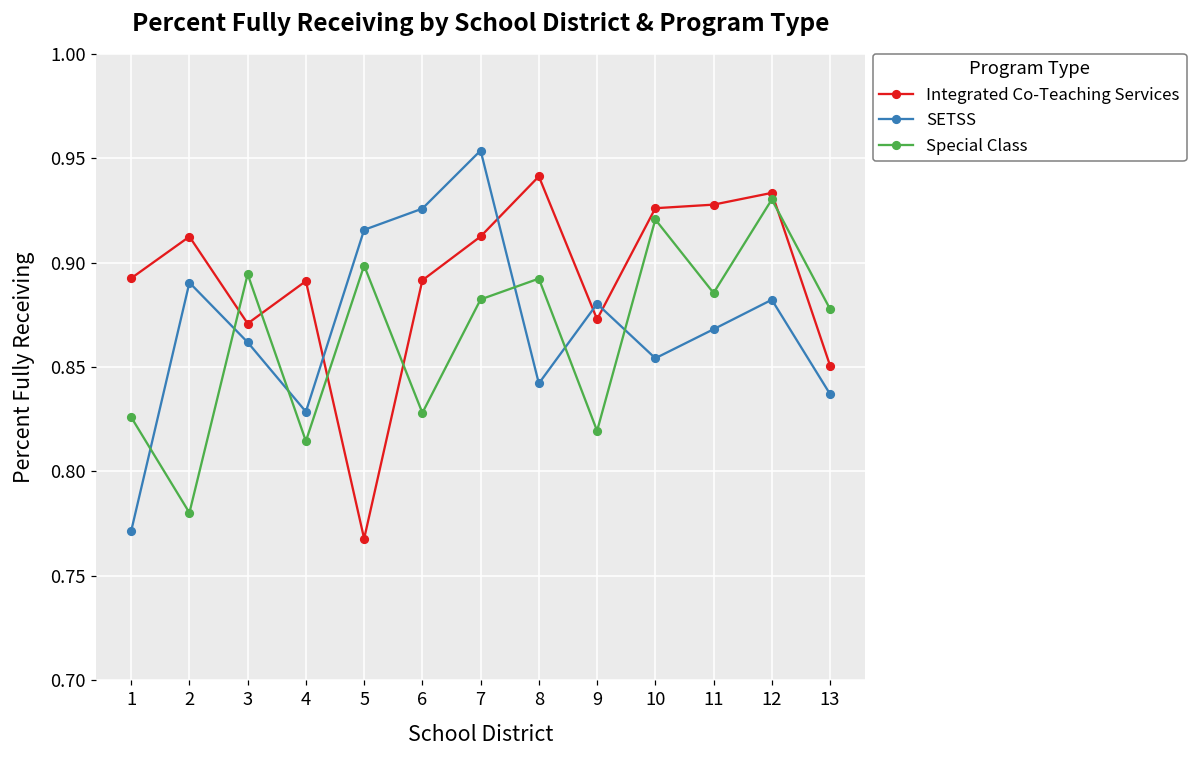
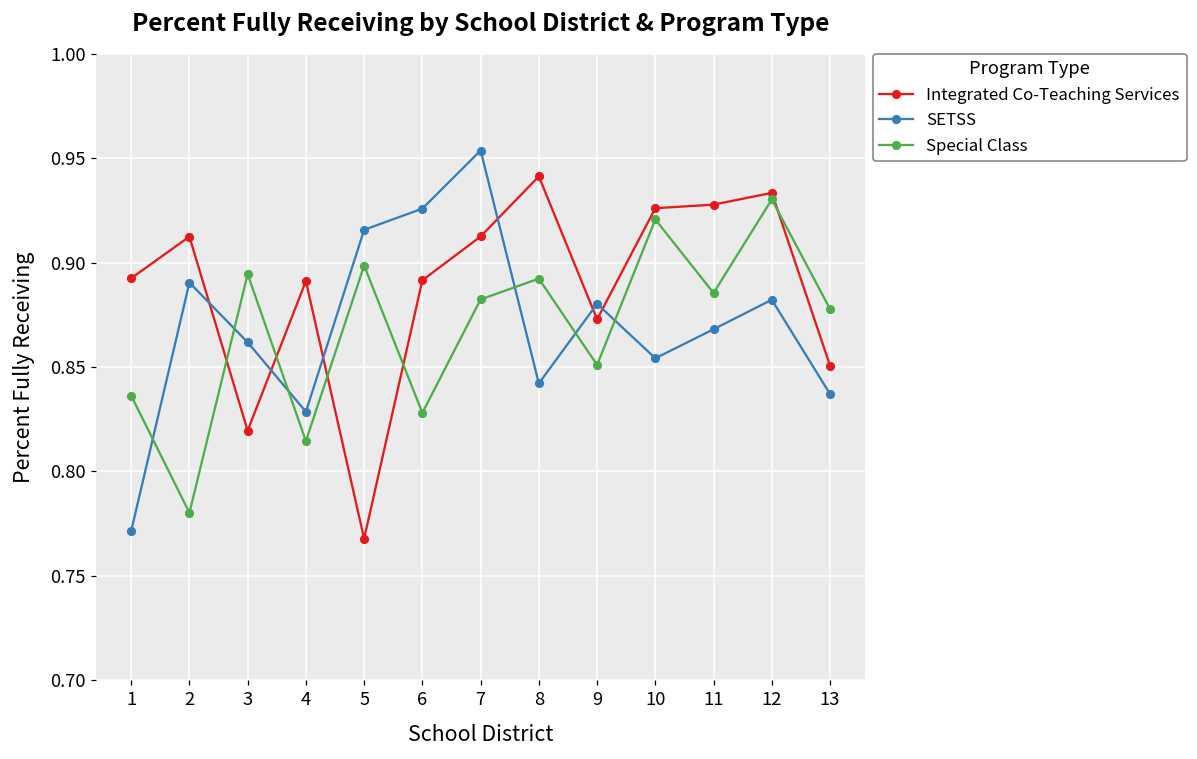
Special Class, 1: 0.826 -> 0.836
Integrated Co-Teaching Services, 3: 0.871 -> 0.820
Special Class, 9: 0.819 -> 0.851
